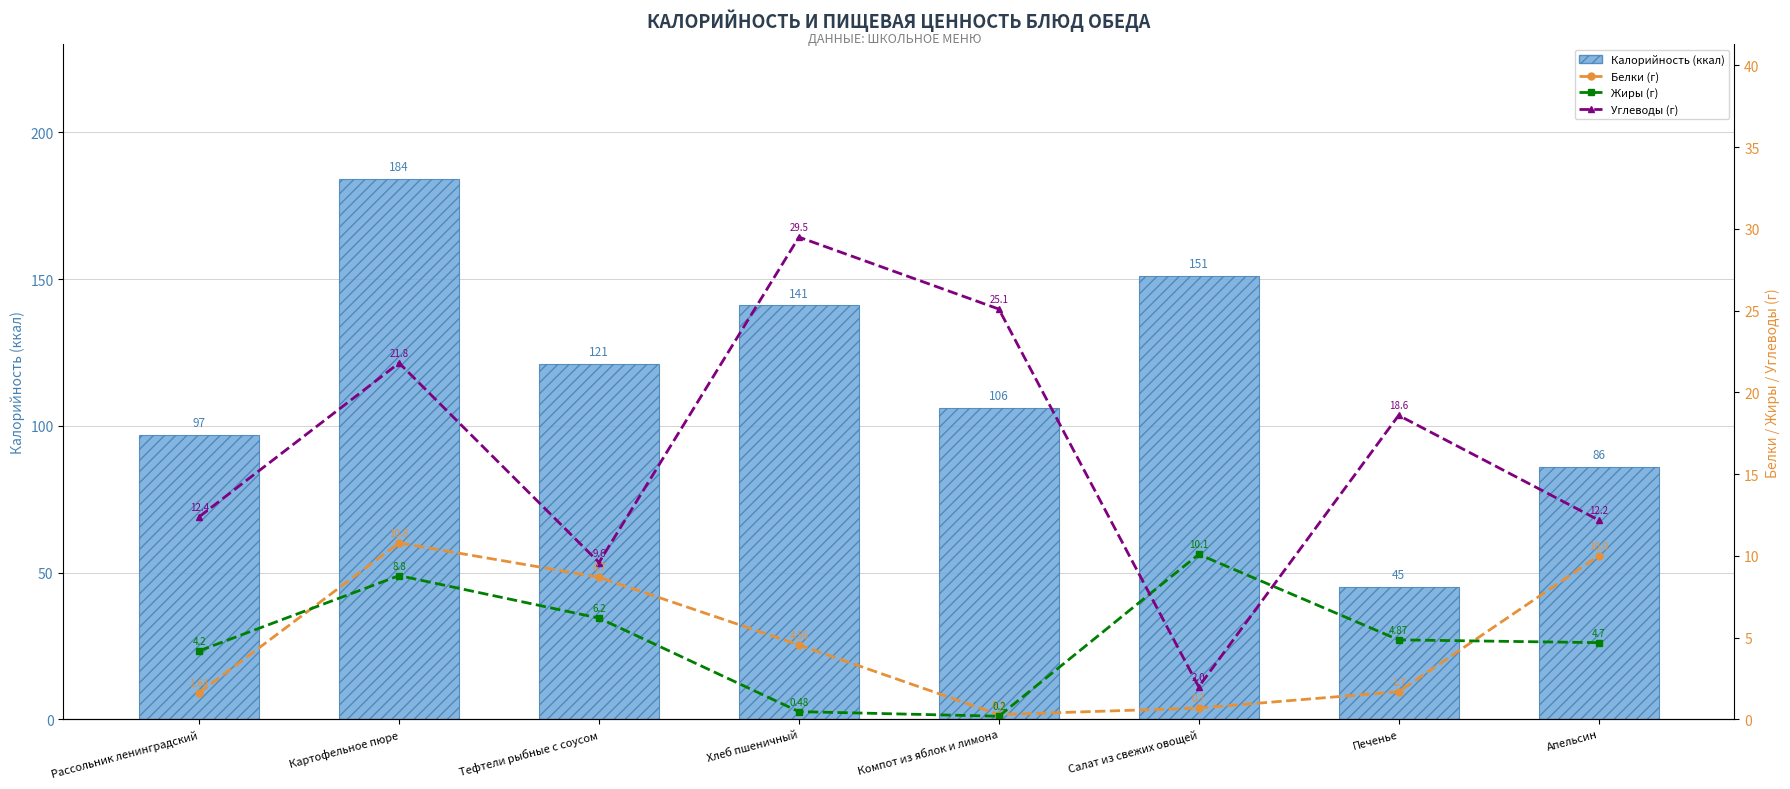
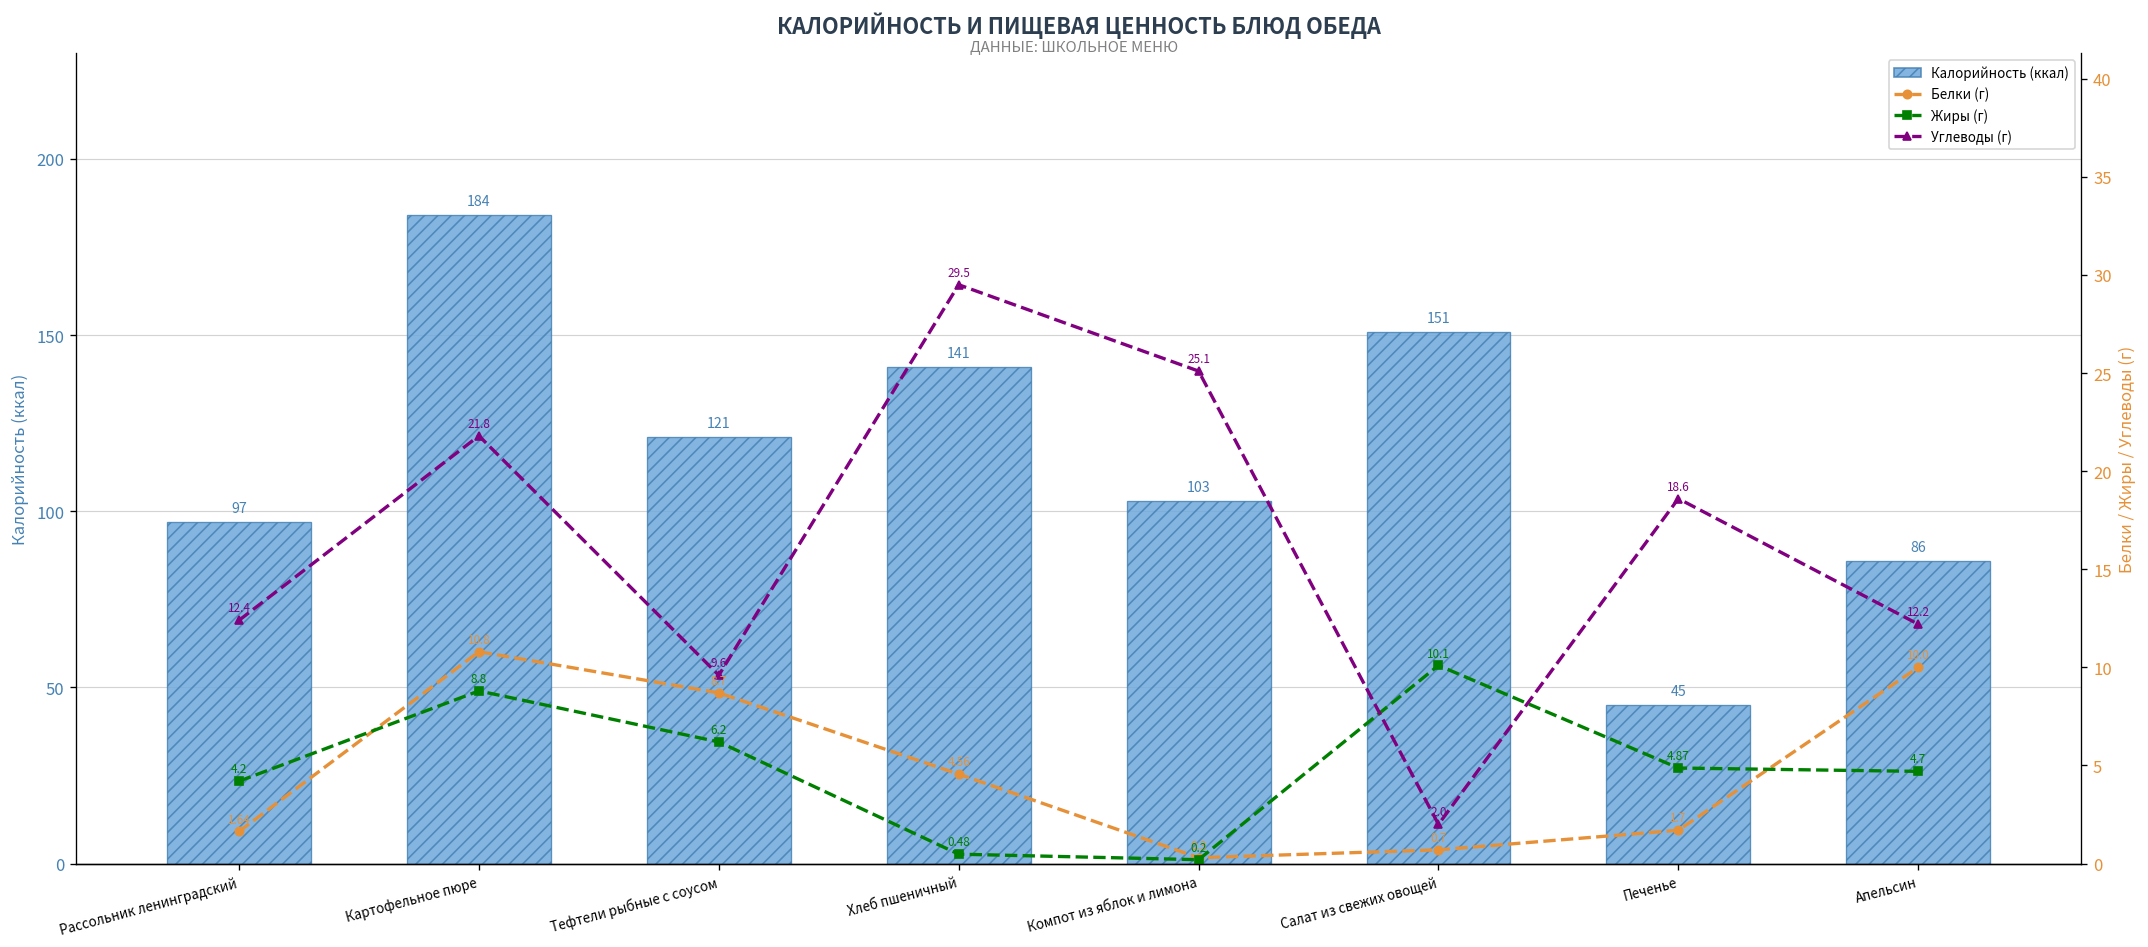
Калорийность (ккал), Компот из яблок и лимона: 106 -> 103
